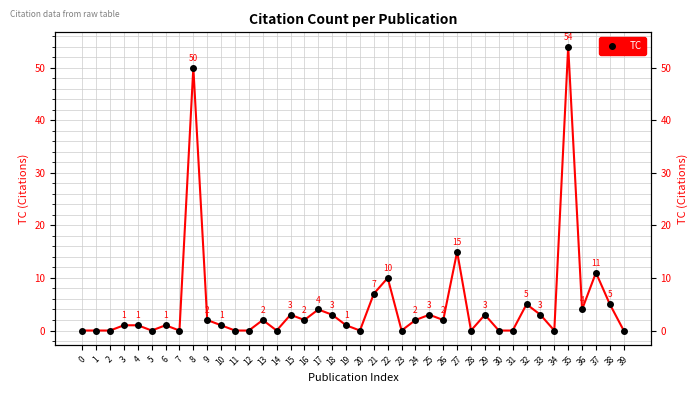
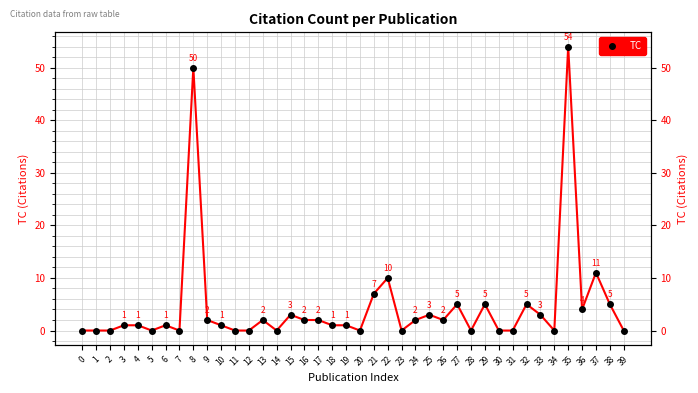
17: 4 -> 2
18: 3 -> 1
27: 15 -> 5
29: 3 -> 5
